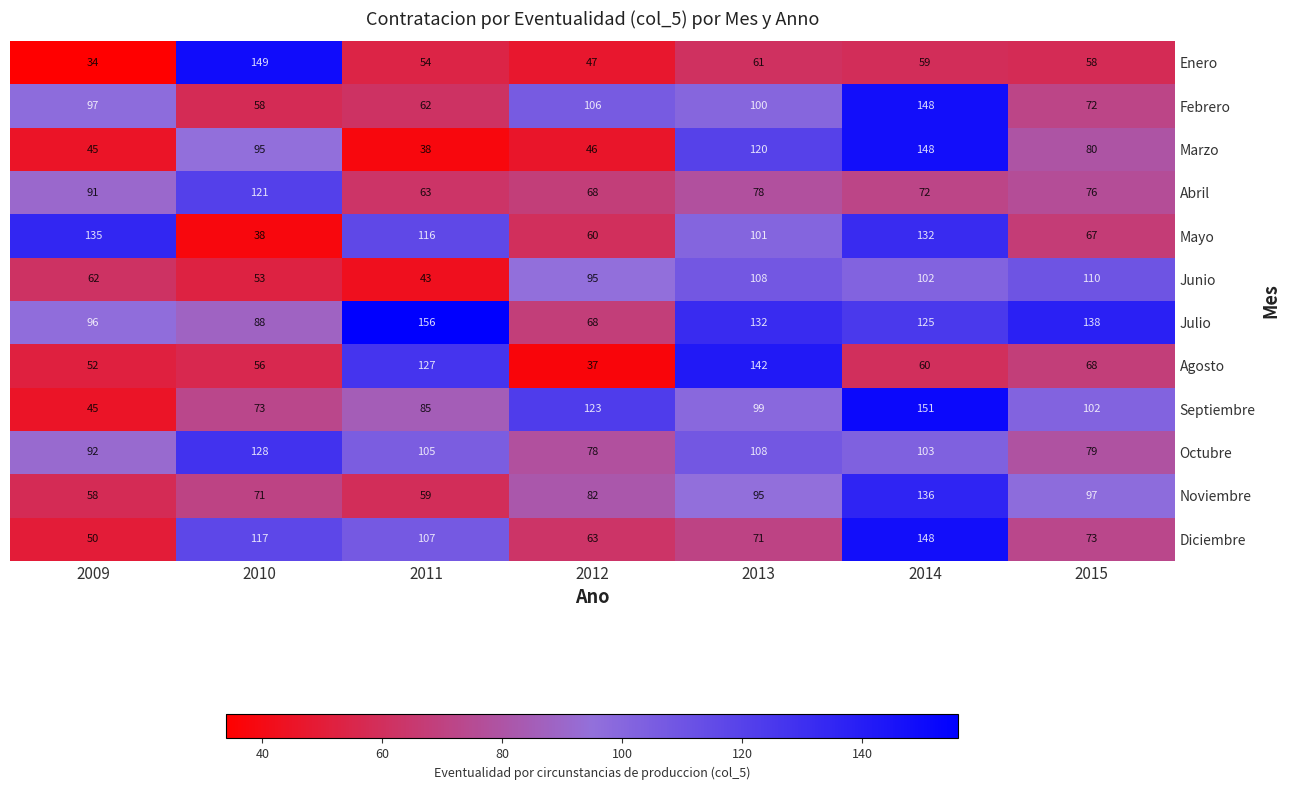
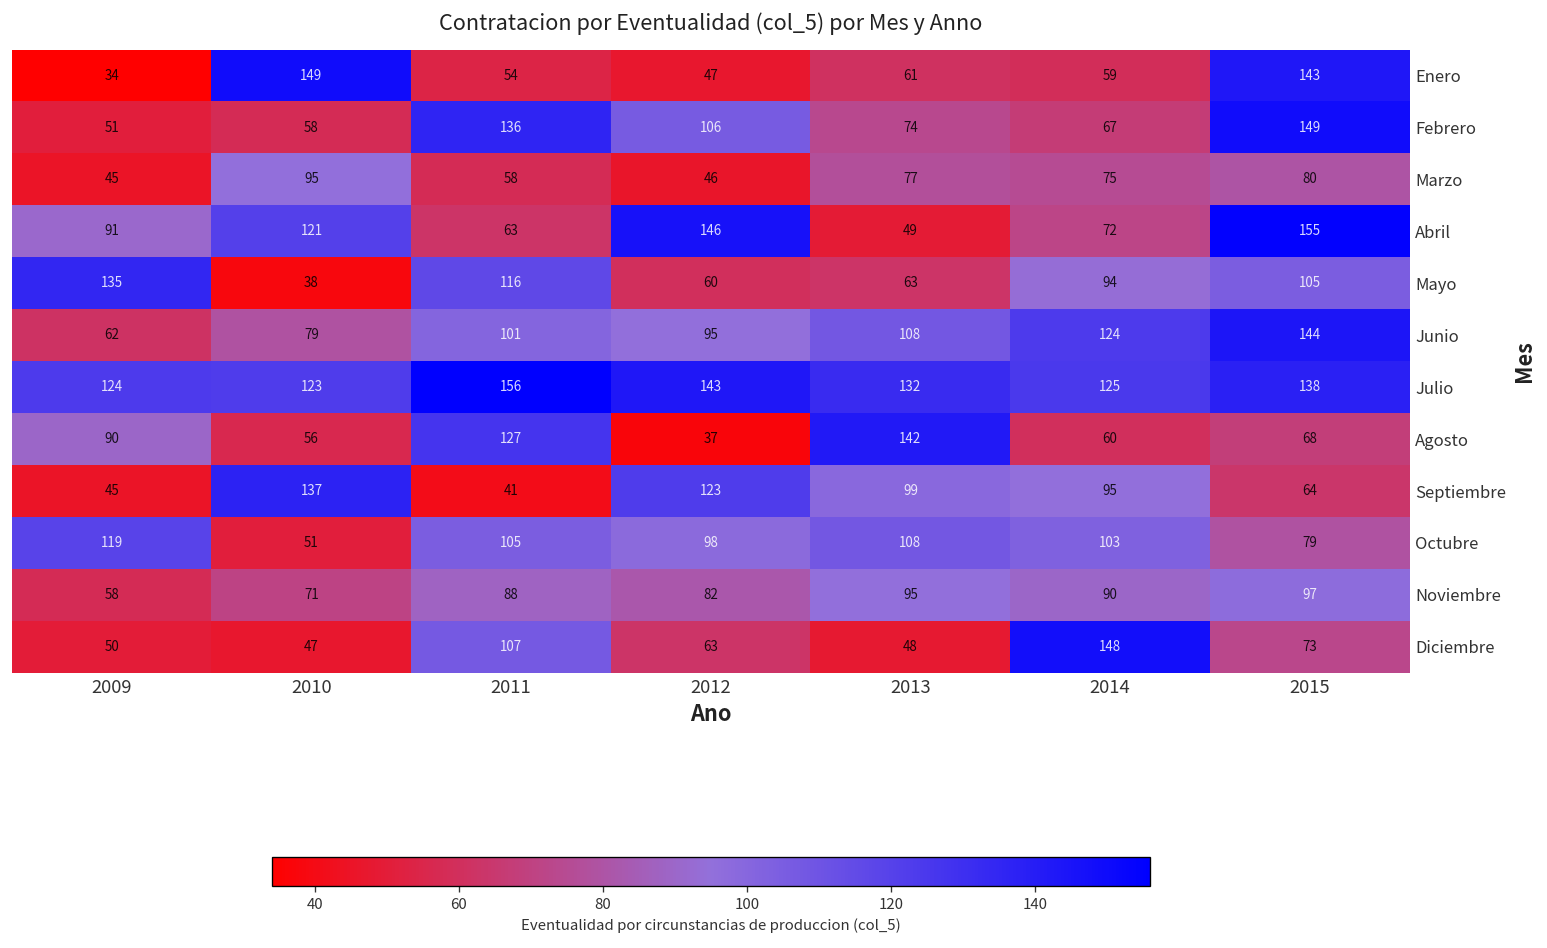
Enero, 2015: 58 -> 143
Febrero, 2009: 97 -> 51
Febrero, 2011: 62 -> 136
Febrero, 2013: 100 -> 74
Febrero, 2014: 148 -> 67
Febrero, 2015: 72 -> 149
Marzo, 2011: 38 -> 58
Marzo, 2013: 120 -> 77
Marzo, 2014: 148 -> 75
Abril, 2012: 68 -> 146
Abril, 2013: 78 -> 49
Abril, 2015: 76 -> 155
Mayo, 2013: 101 -> 63
Mayo, 2014: 132 -> 94
Mayo, 2015: 67 -> 105
Junio, 2010: 53 -> 79
Junio, 2011: 43 -> 101
Junio, 2014: 102 -> 124
Junio, 2015: 110 -> 144
Julio, 2009: 96 -> 124
Julio, 2010: 88 -> 123
Julio, 2012: 68 -> 143
Agosto, 2009: 52 -> 90
Septiembre, 2010: 73 -> 137
Septiembre, 2011: 85 -> 41
Septiembre, 2014: 151 -> 95
Septiembre, 2015: 102 -> 64
Octubre, 2009: 92 -> 119
Octubre, 2010: 128 -> 51
Octubre, 2012: 78 -> 98
Noviembre, 2011: 59 -> 88
Noviembre, 2014: 136 -> 90
Diciembre, 2010: 117 -> 47
Diciembre, 2013: 71 -> 48
